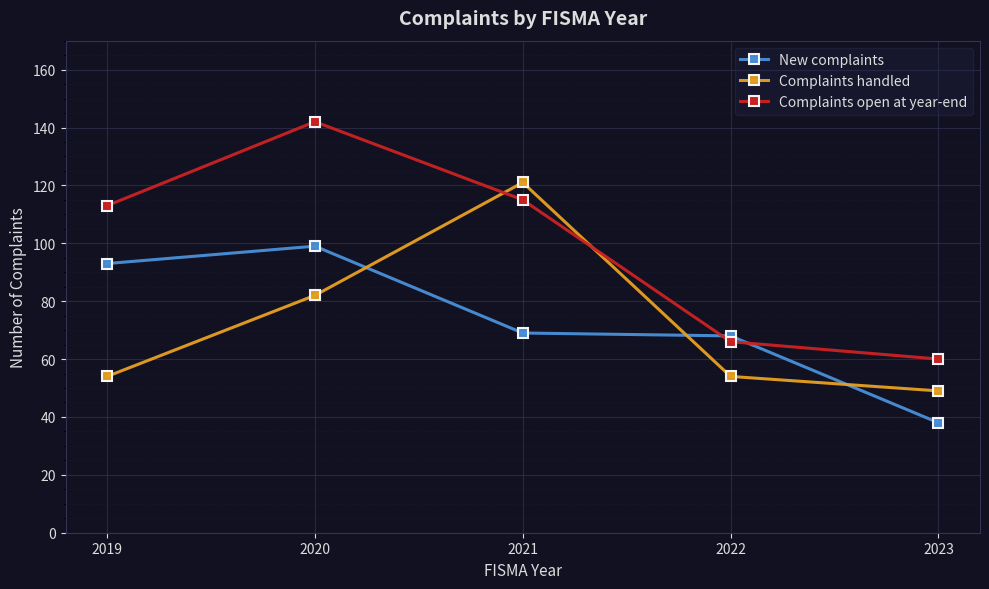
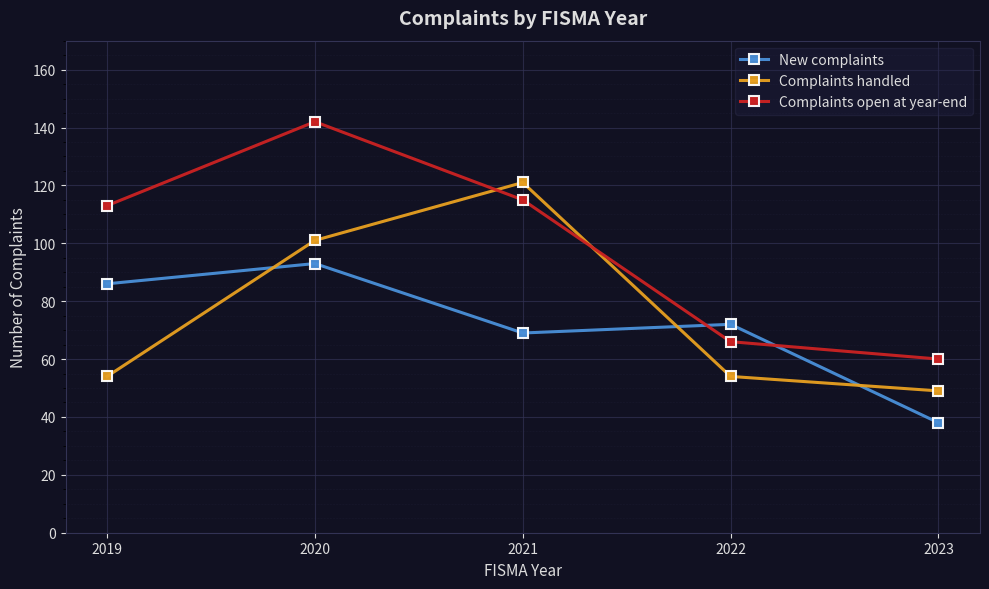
New complaints, 2019: 93 -> 86
New complaints, 2020: 99 -> 93
Complaints handled, 2020: 82 -> 101
New complaints, 2022: 68 -> 72
